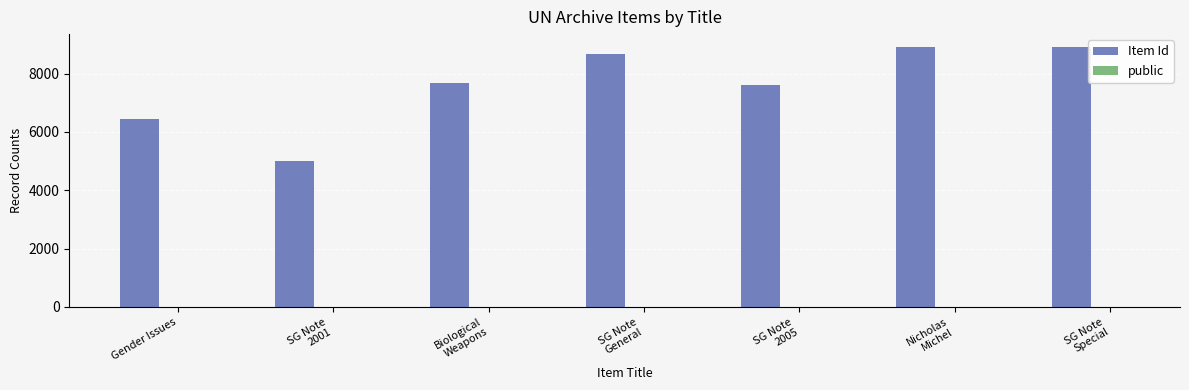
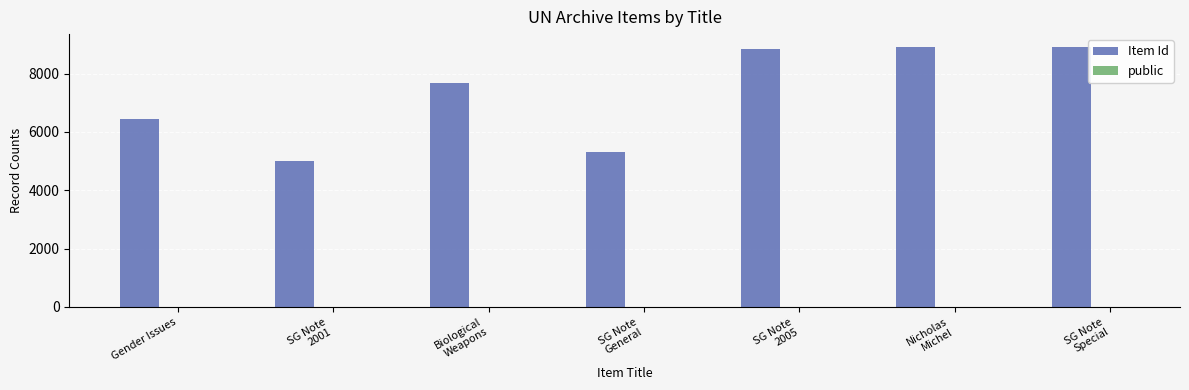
Item Id, SG Note General: 8700 -> 5300
Item Id, SG Note 2005: 7600 -> 8900
